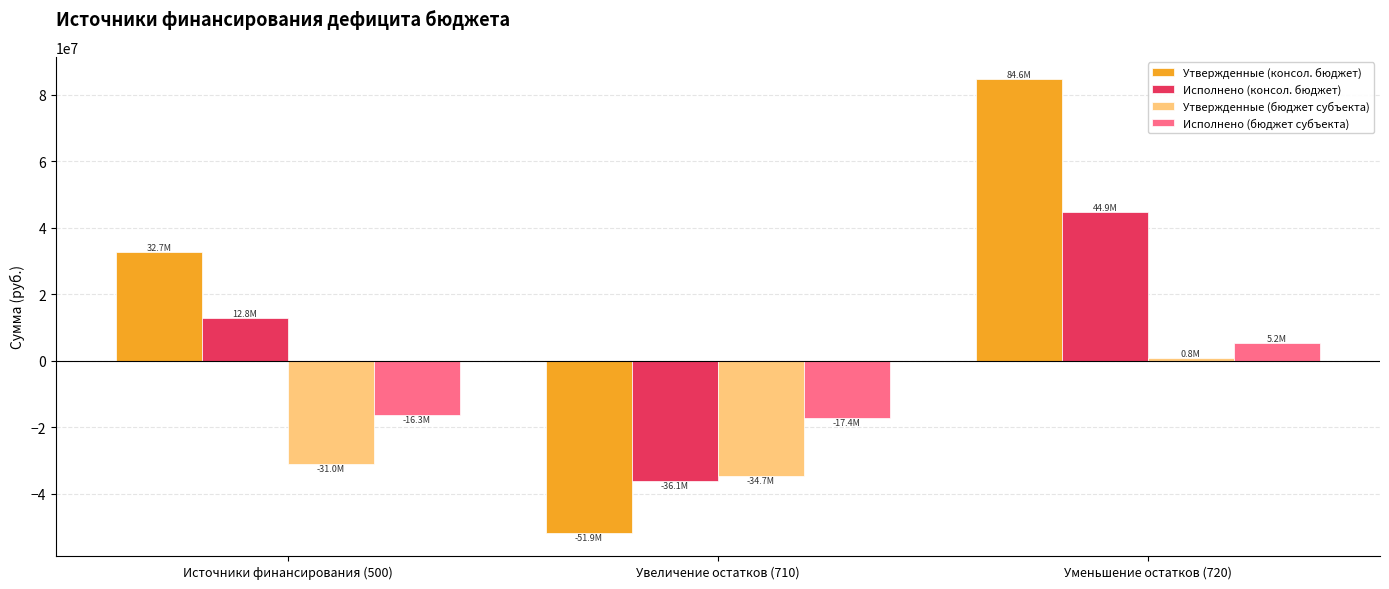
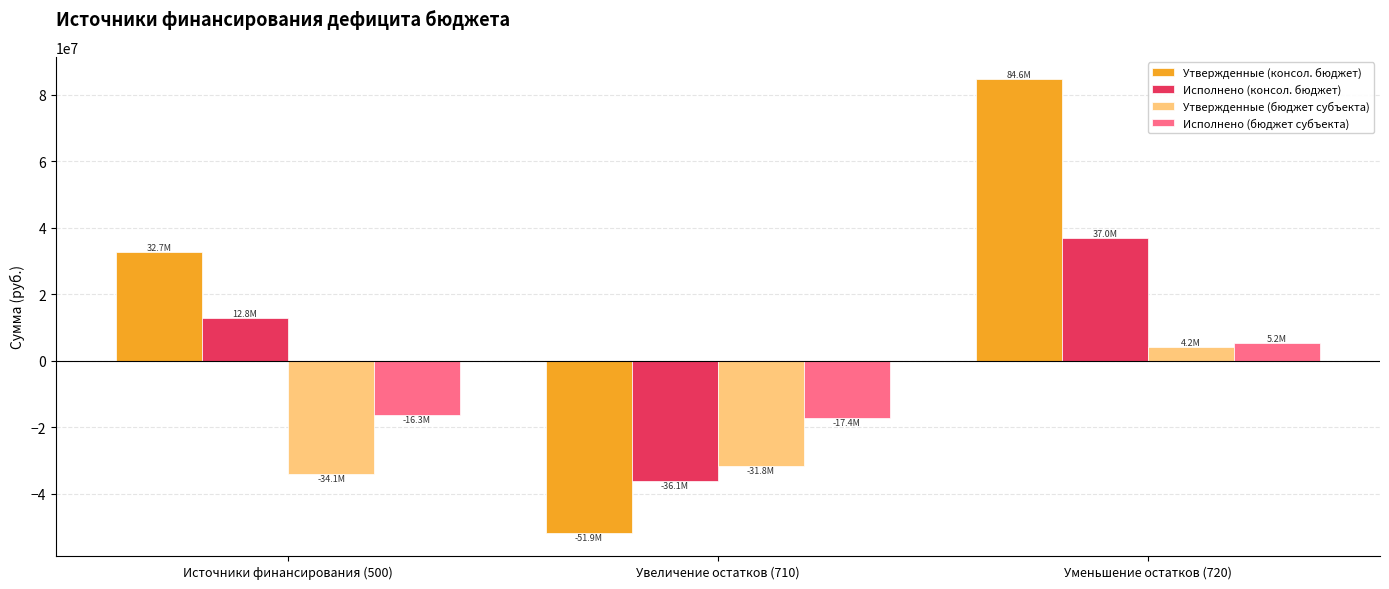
Утвержденные (бюджет субъекта), Источники финансирования (500): -31.0M -> -34.1M
Утвержденные (бюджет субъекта), Увеличение остатков (710): -34.7M -> -31.8M
Исполнено (консол. бюджет), Уменьшение остатков (720): 44.9M -> 37.0M
Утвержденные (бюджет субъекта), Уменьшение остатков (720): 0.8M -> 4.2M
